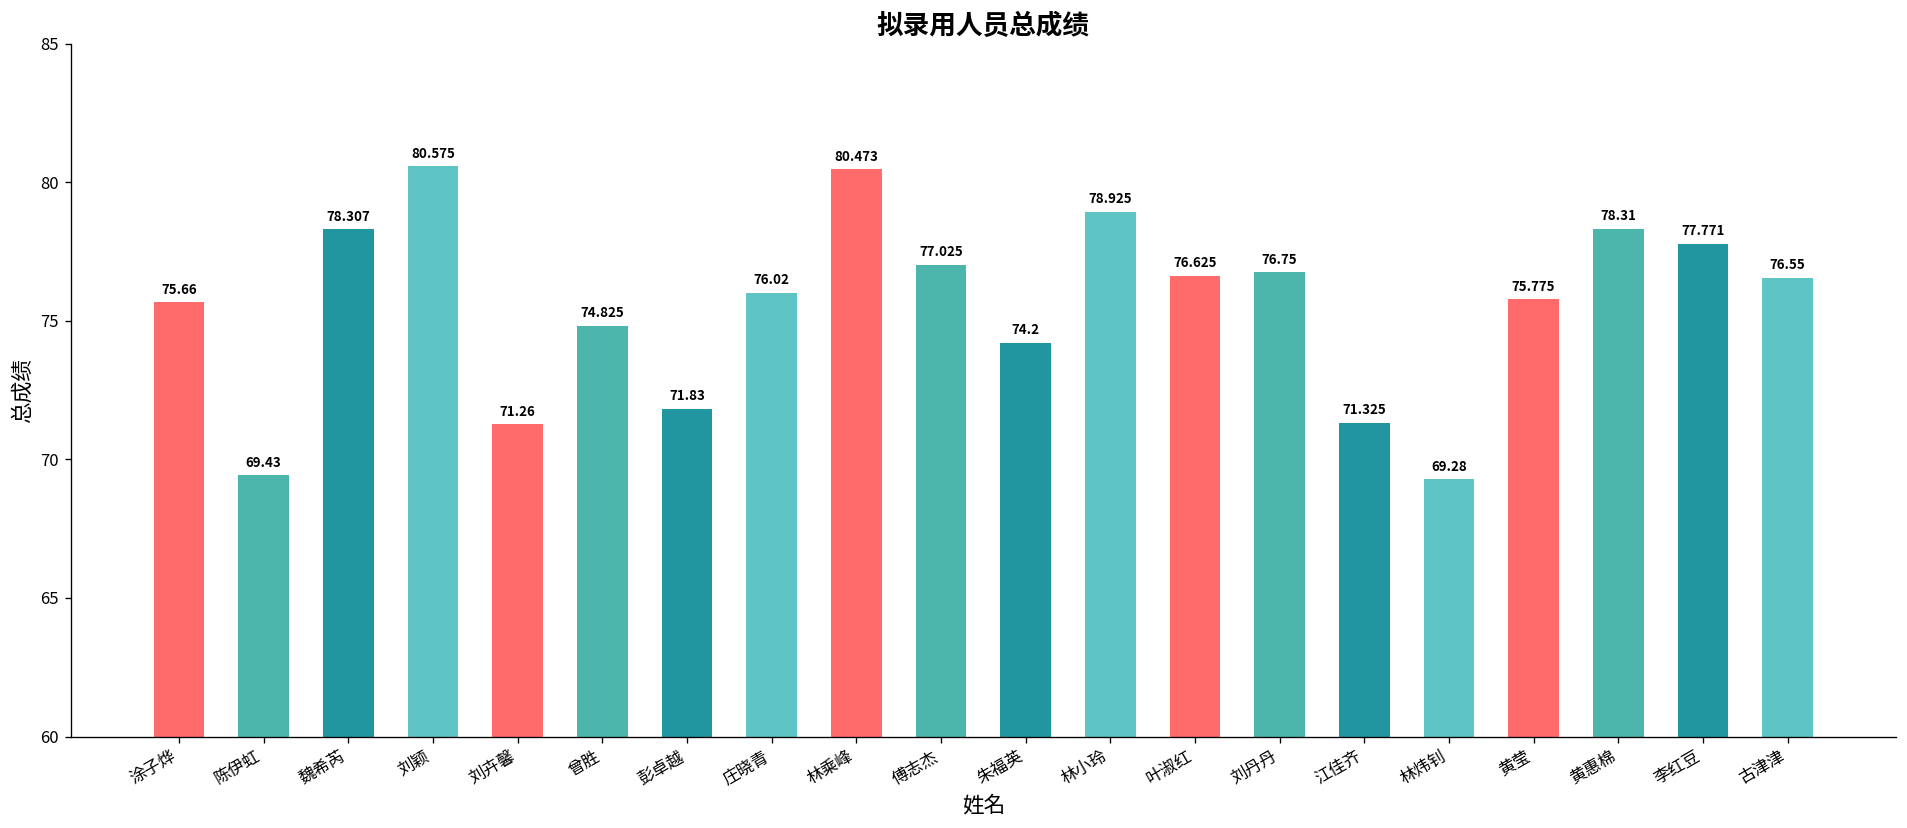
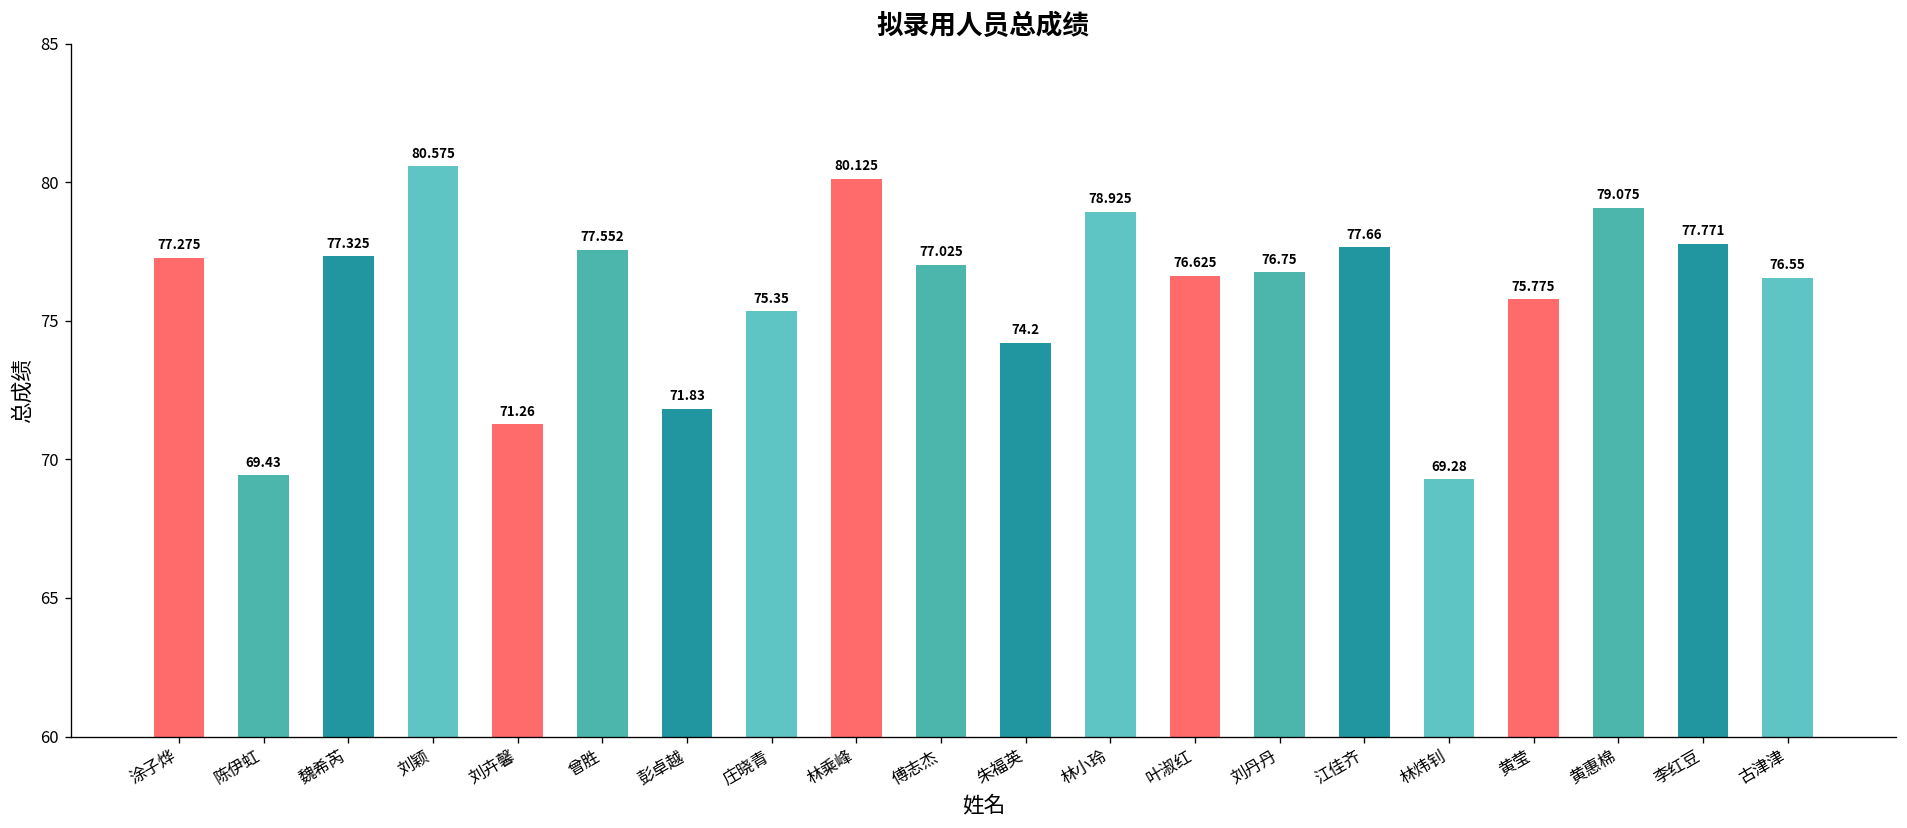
涂子烨: 75.66 -> 77.275
魏希芮: 78.307 -> 77.325
曾胜: 74.825 -> 77.552
庄晓青: 76.02 -> 75.35
林乘峰: 80.473 -> 80.125
江佳齐: 71.325 -> 77.66
黄惠棉: 78.31 -> 79.075
